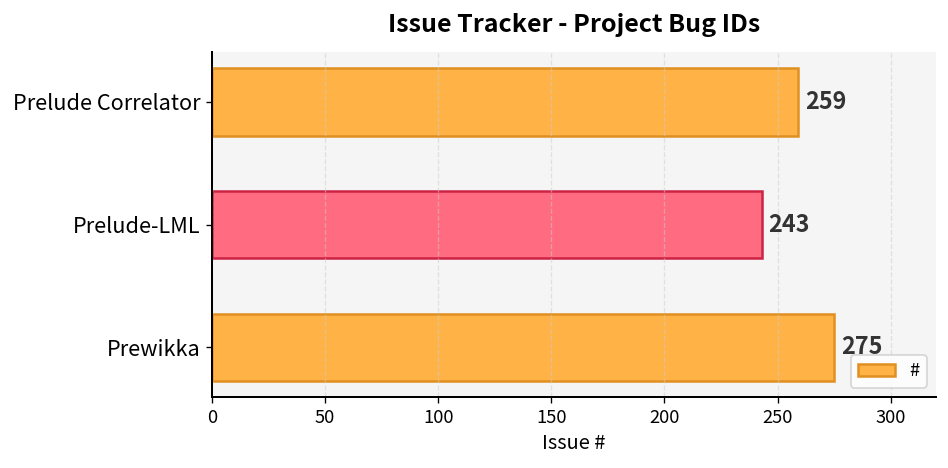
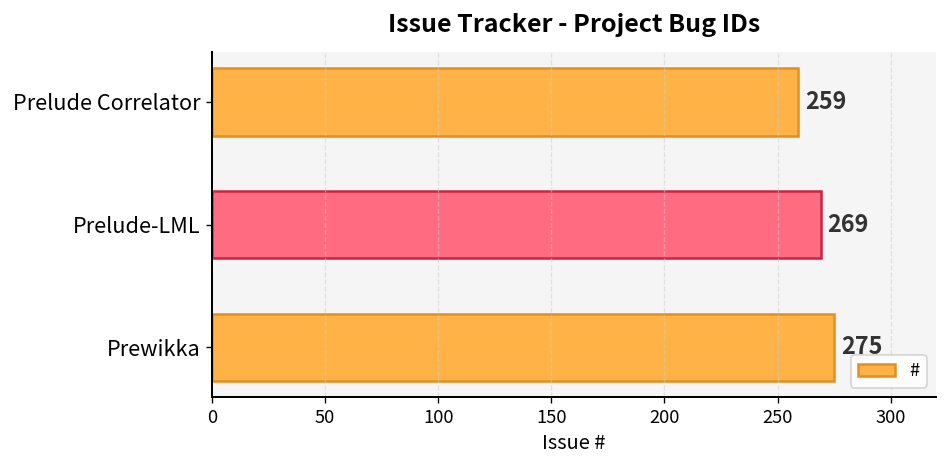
Prelude-LML: 243 -> 269
